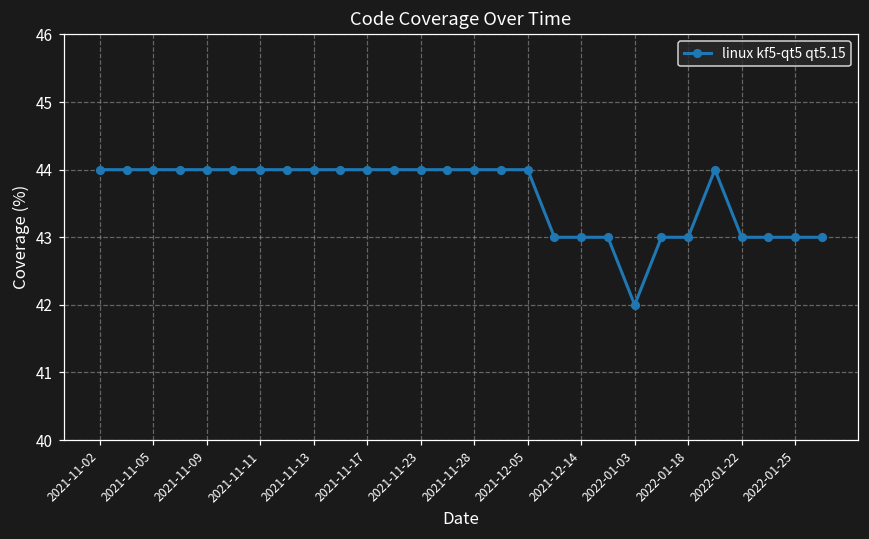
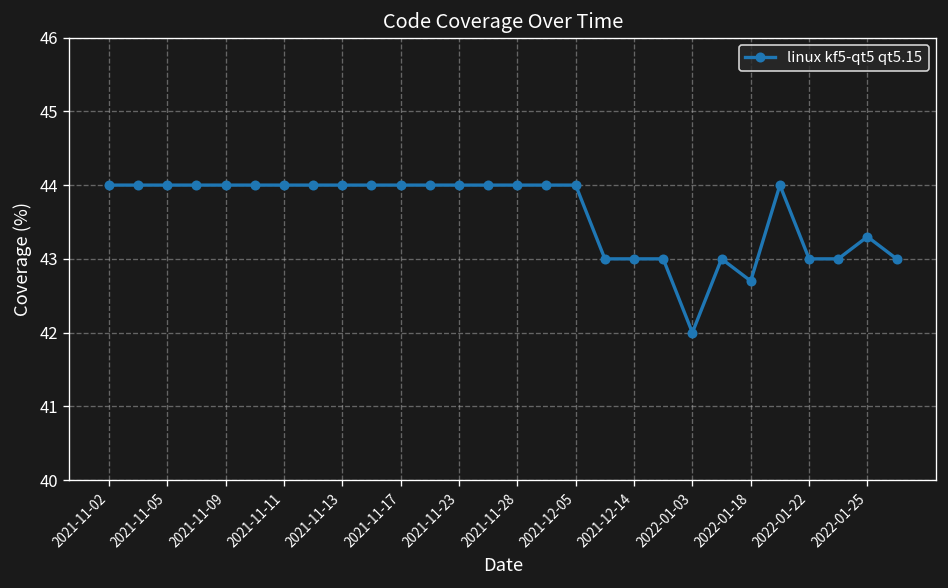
2022-01-18: 43.0 -> 42.7
2022-01-25: 43.0 -> 43.3
